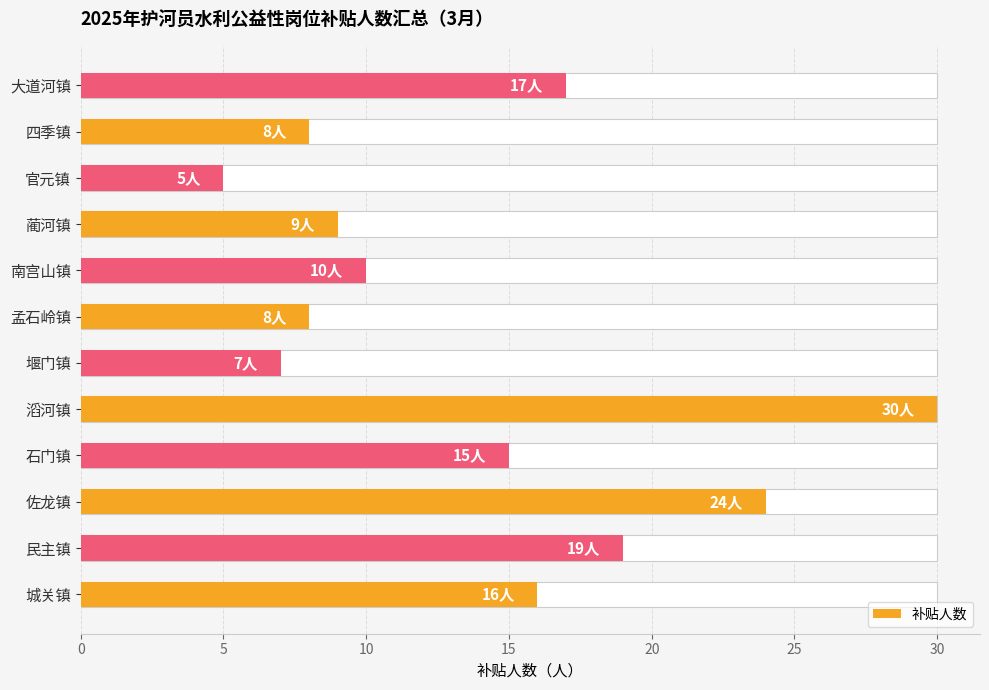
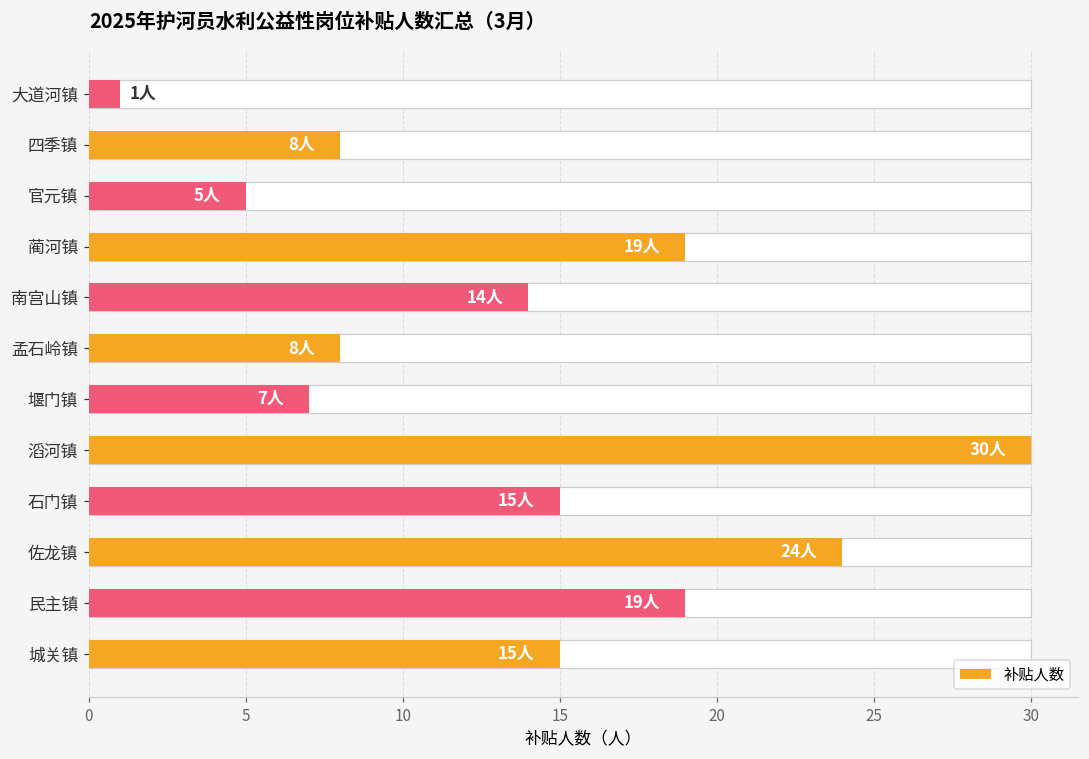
补贴人数, 大道河镇: 17人 -> 1人
补贴人数, 蔺河镇: 9人 -> 19人
补贴人数, 南宫山镇: 10人 -> 14人
补贴人数, 城关镇: 16人 -> 15人
